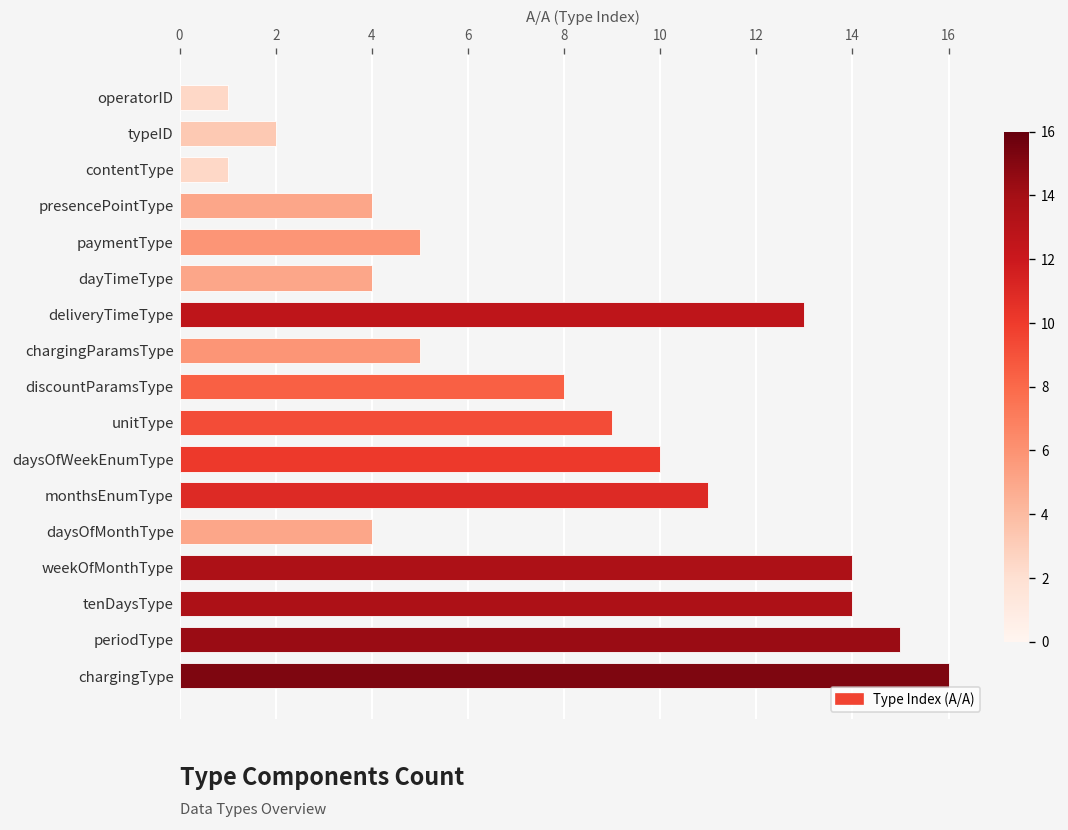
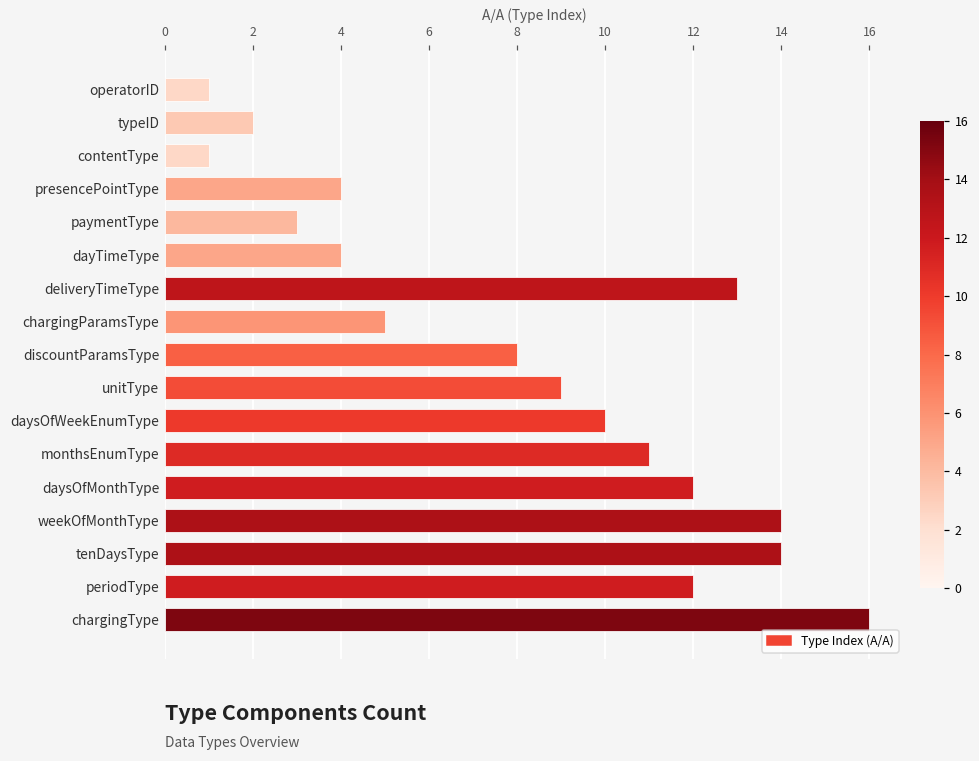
paymentType: 5 -> 3
daysOfMonthType: 4 -> 12
periodType: 15 -> 12
